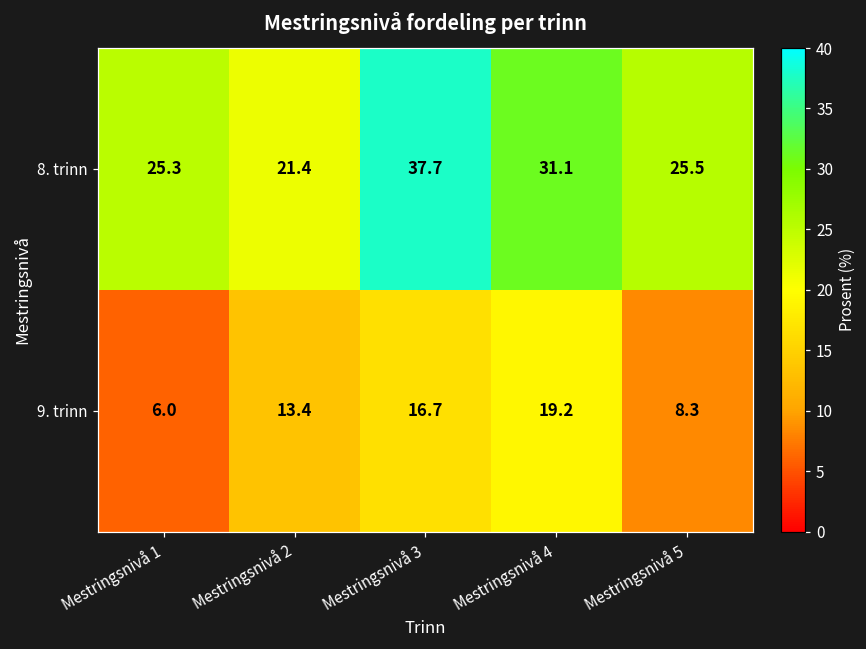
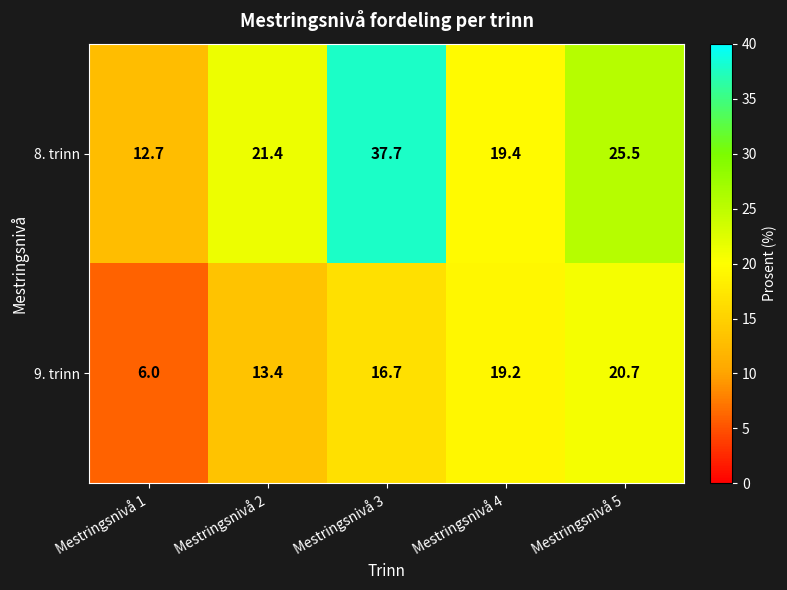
8. trinn, Mestringsnivå 1: 25.3 -> 12.7
8. trinn, Mestringsnivå 4: 31.1 -> 19.4
9. trinn, Mestringsnivå 5: 8.3 -> 20.7
